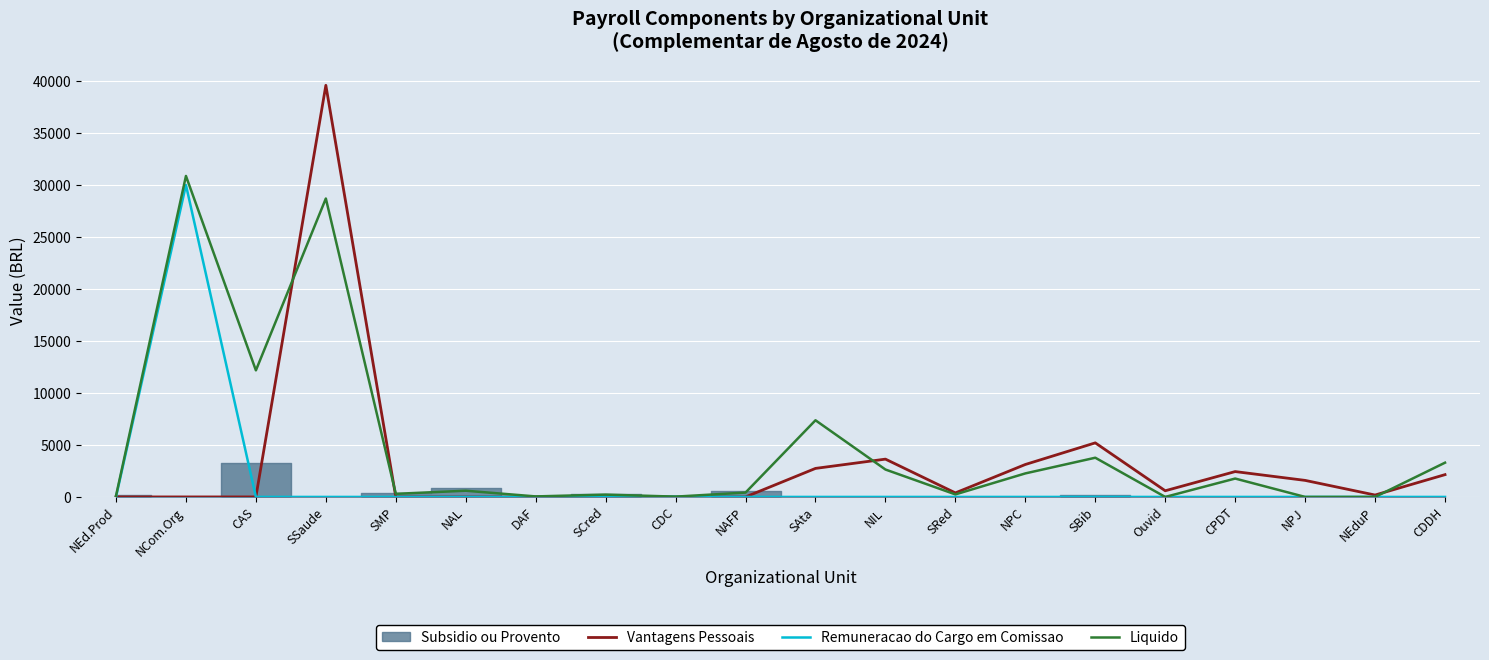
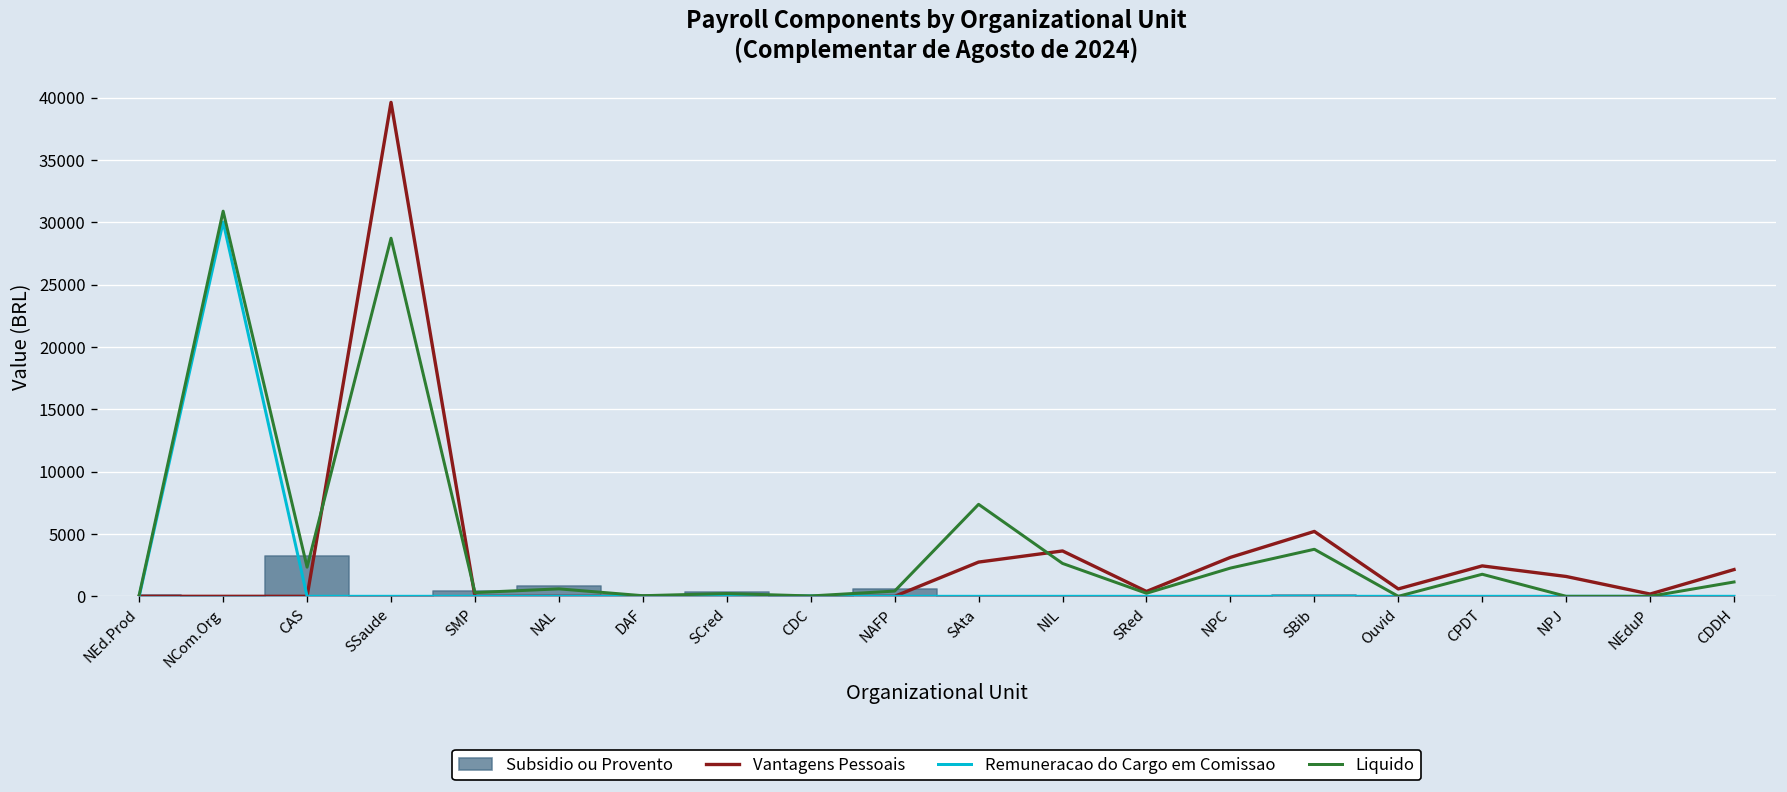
Liquido, CAS: 12200 -> 2300
Liquido, CDDH: 3300 -> 1100
